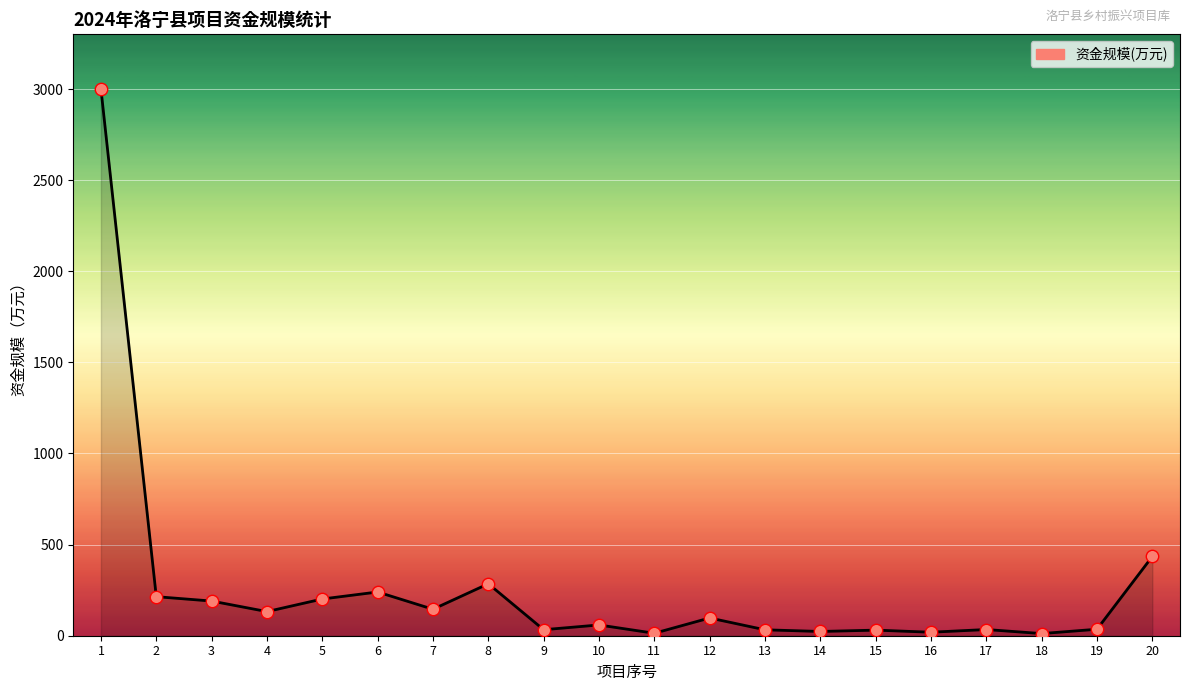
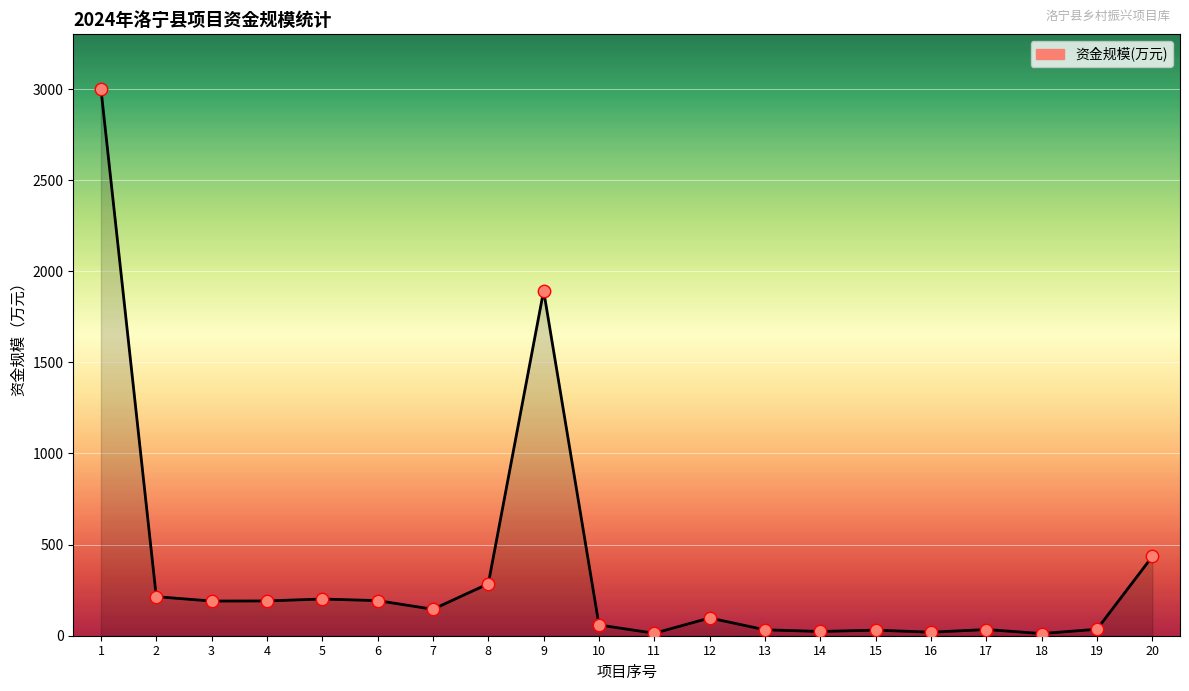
4: 130 -> 190
6: 240 -> 190
9: 30 -> 1890
